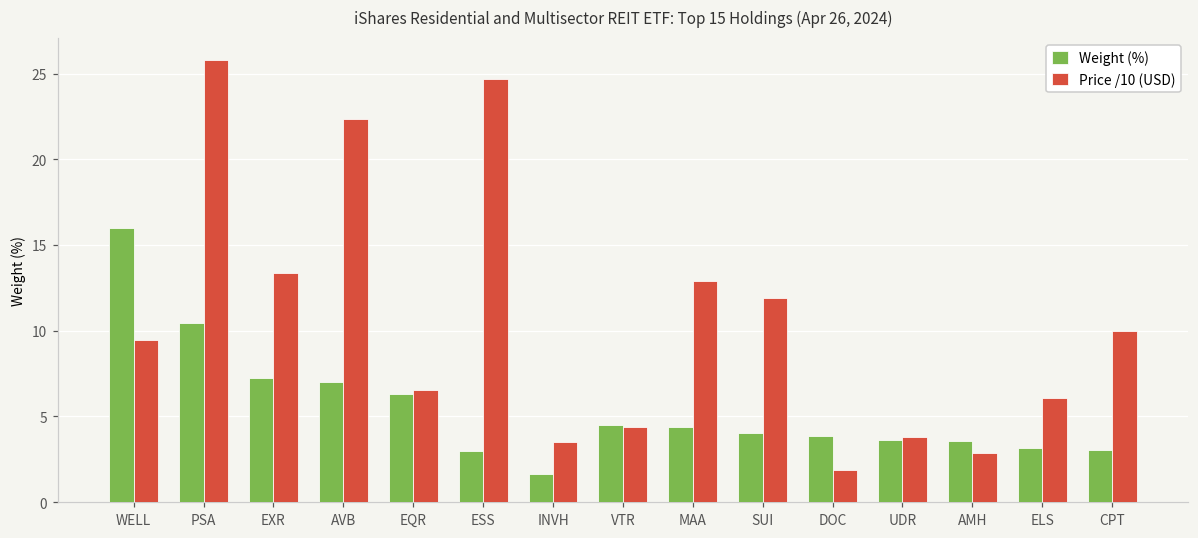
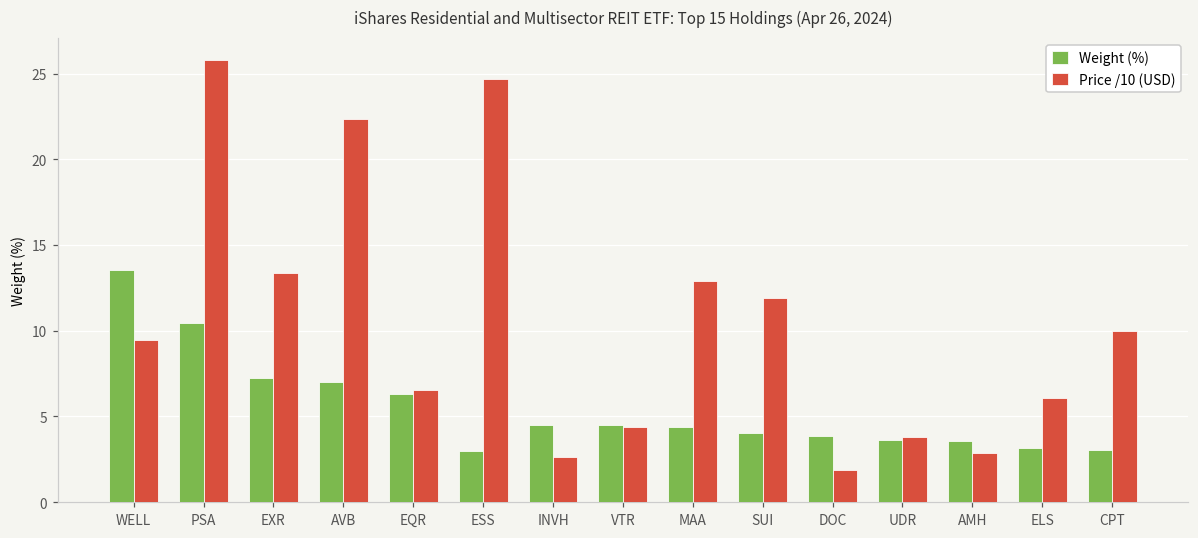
Weight (%), WELL: 16.0 -> 13.5
Weight (%), INVH: 1.6 -> 4.5
Price /10 (USD), INVH: 3.5 -> 2.6
